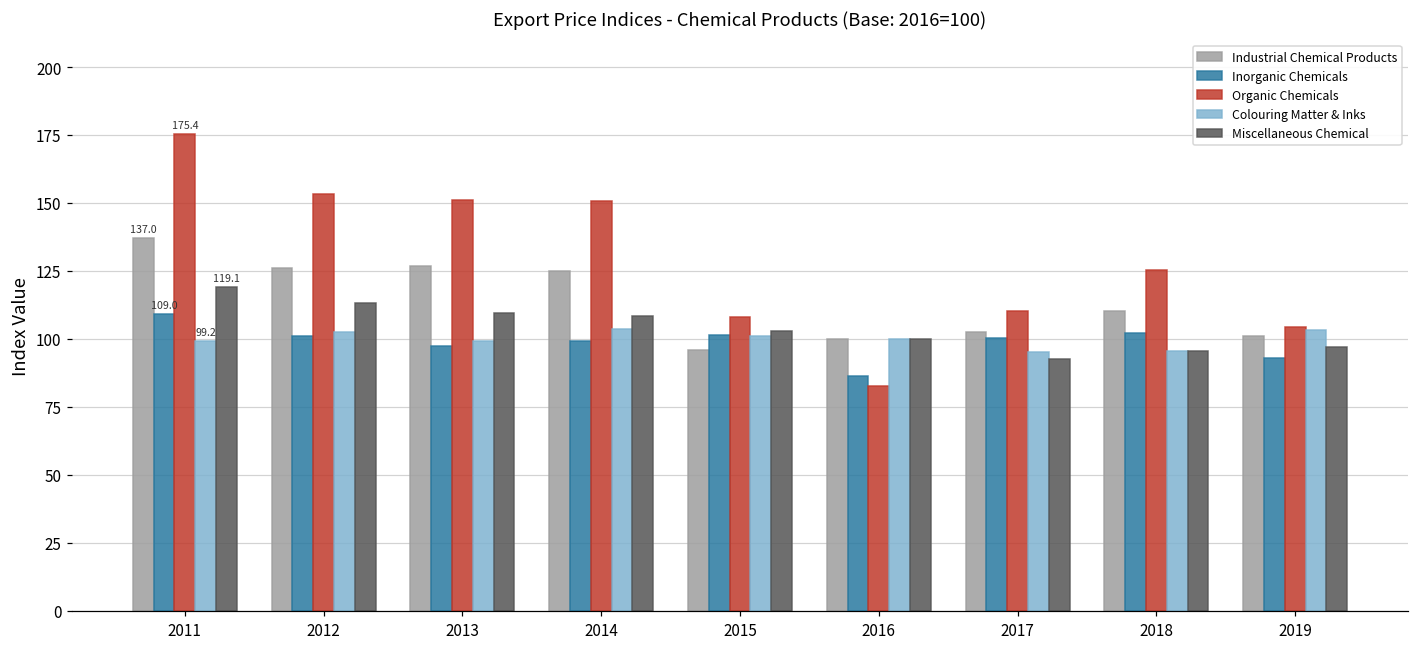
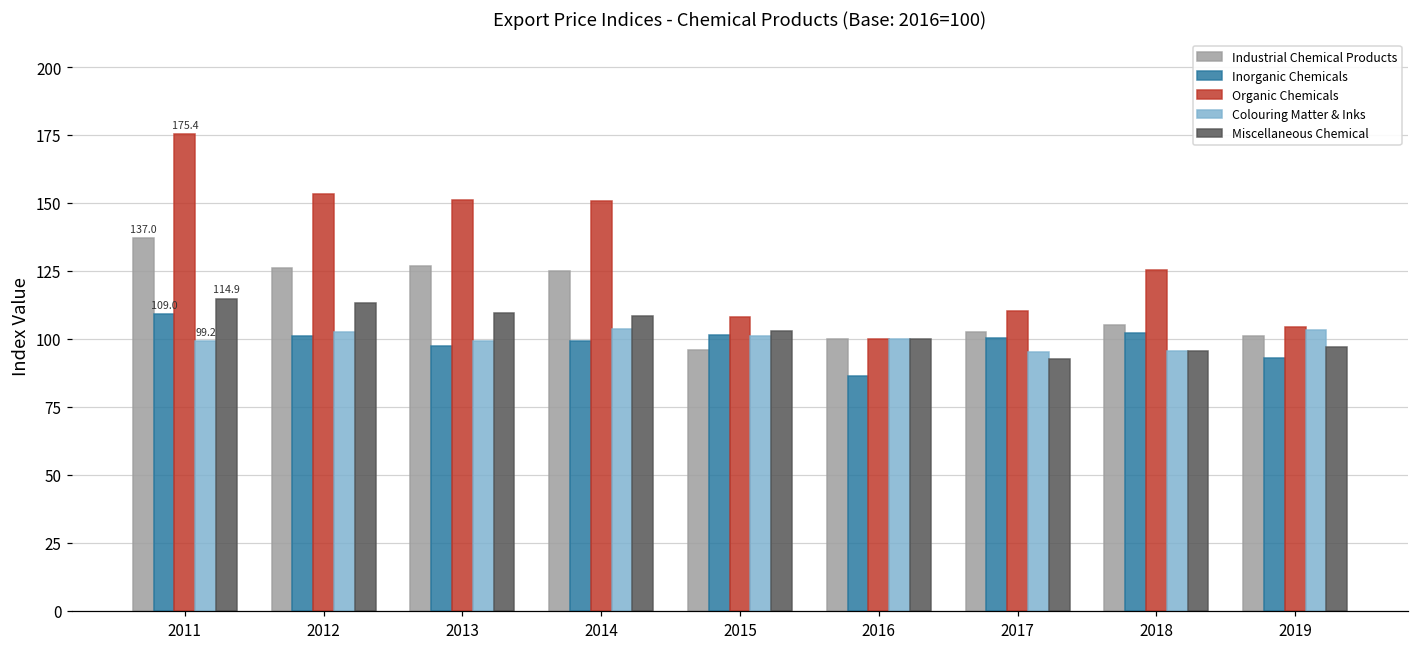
Miscellaneous Chemical, 2011: 119.1 -> 114.9
Organic Chemicals, 2016: 83 -> 100
Industrial Chemical Products, 2018: 110 -> 105
